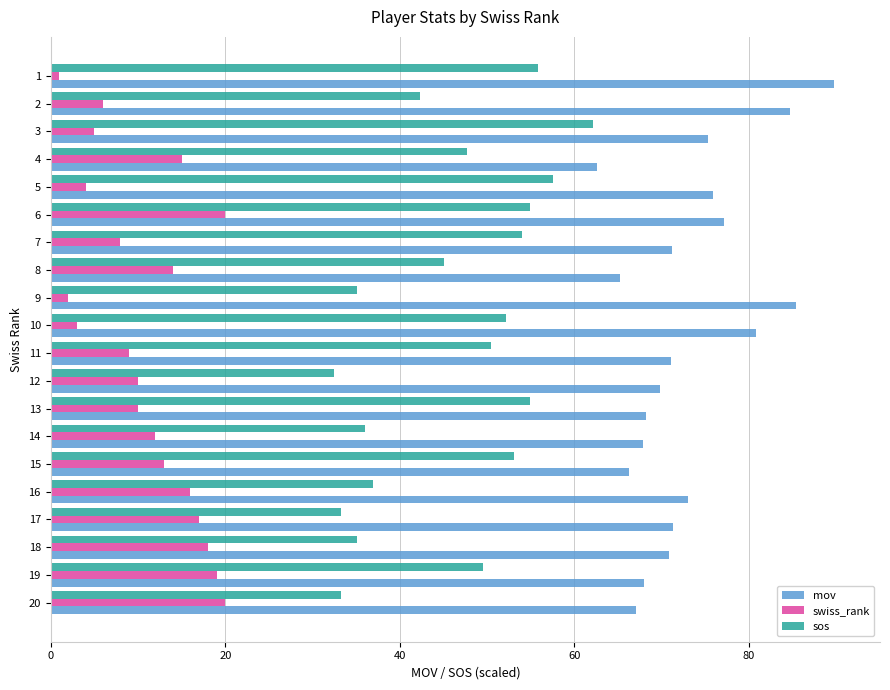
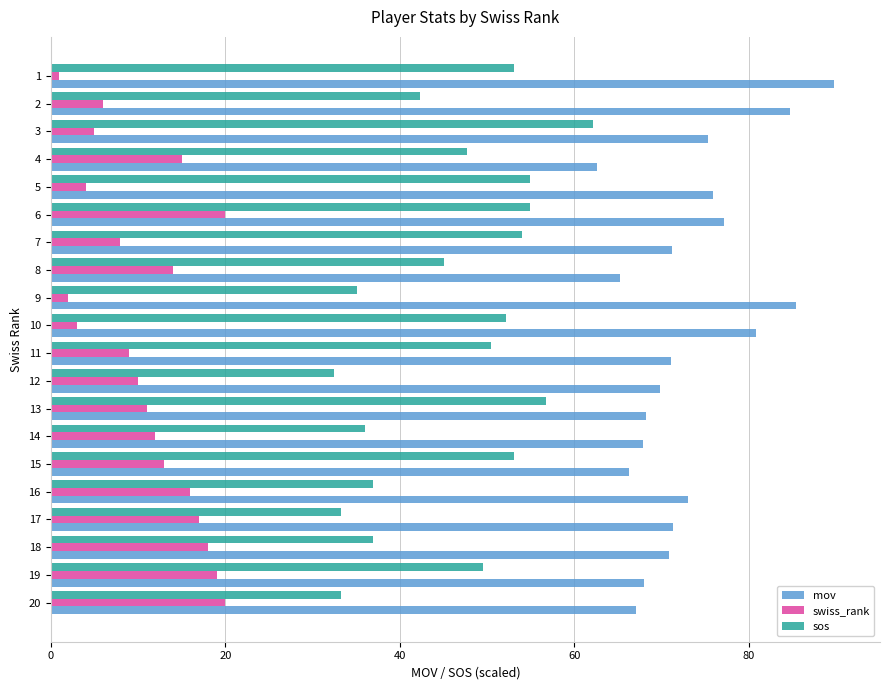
sos, 1: 56 -> 53
sos, 5: 58 -> 55
sos, 13: 55 -> 57
swiss_rank, 13: 10 -> 11
sos, 18: 35 -> 37
